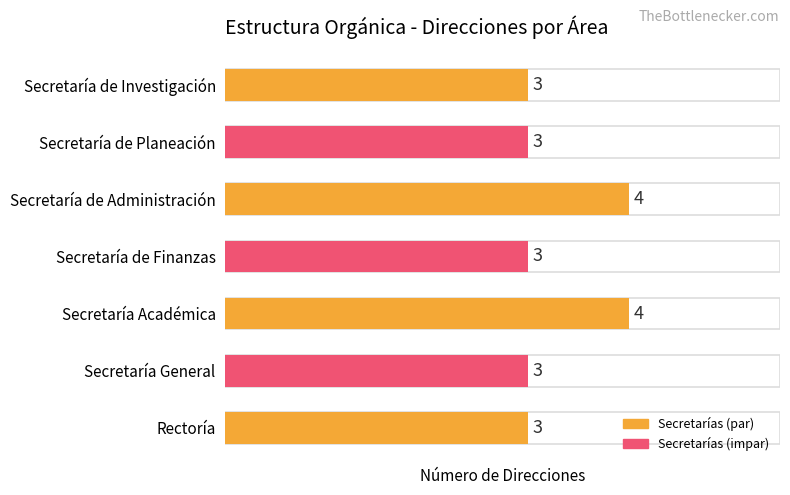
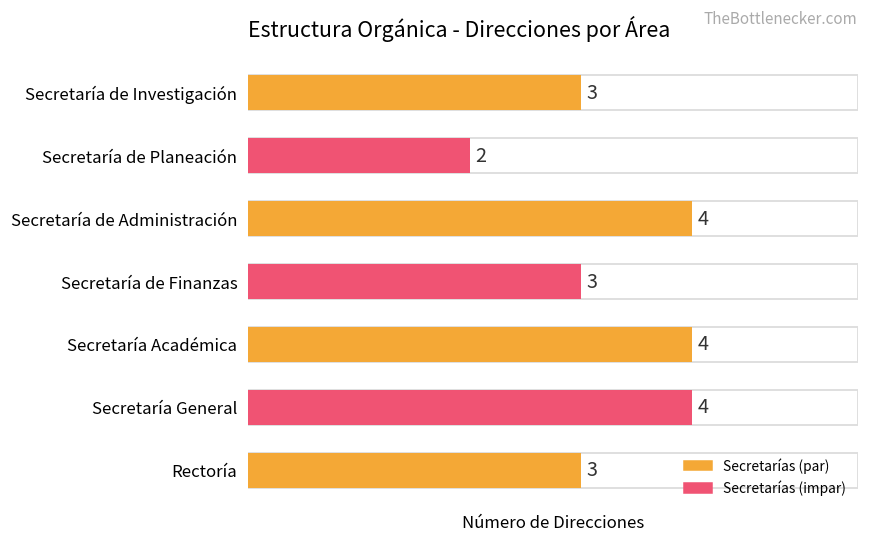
Secretaría de Planeación: 3 -> 2
Secretaría General: 3 -> 4
